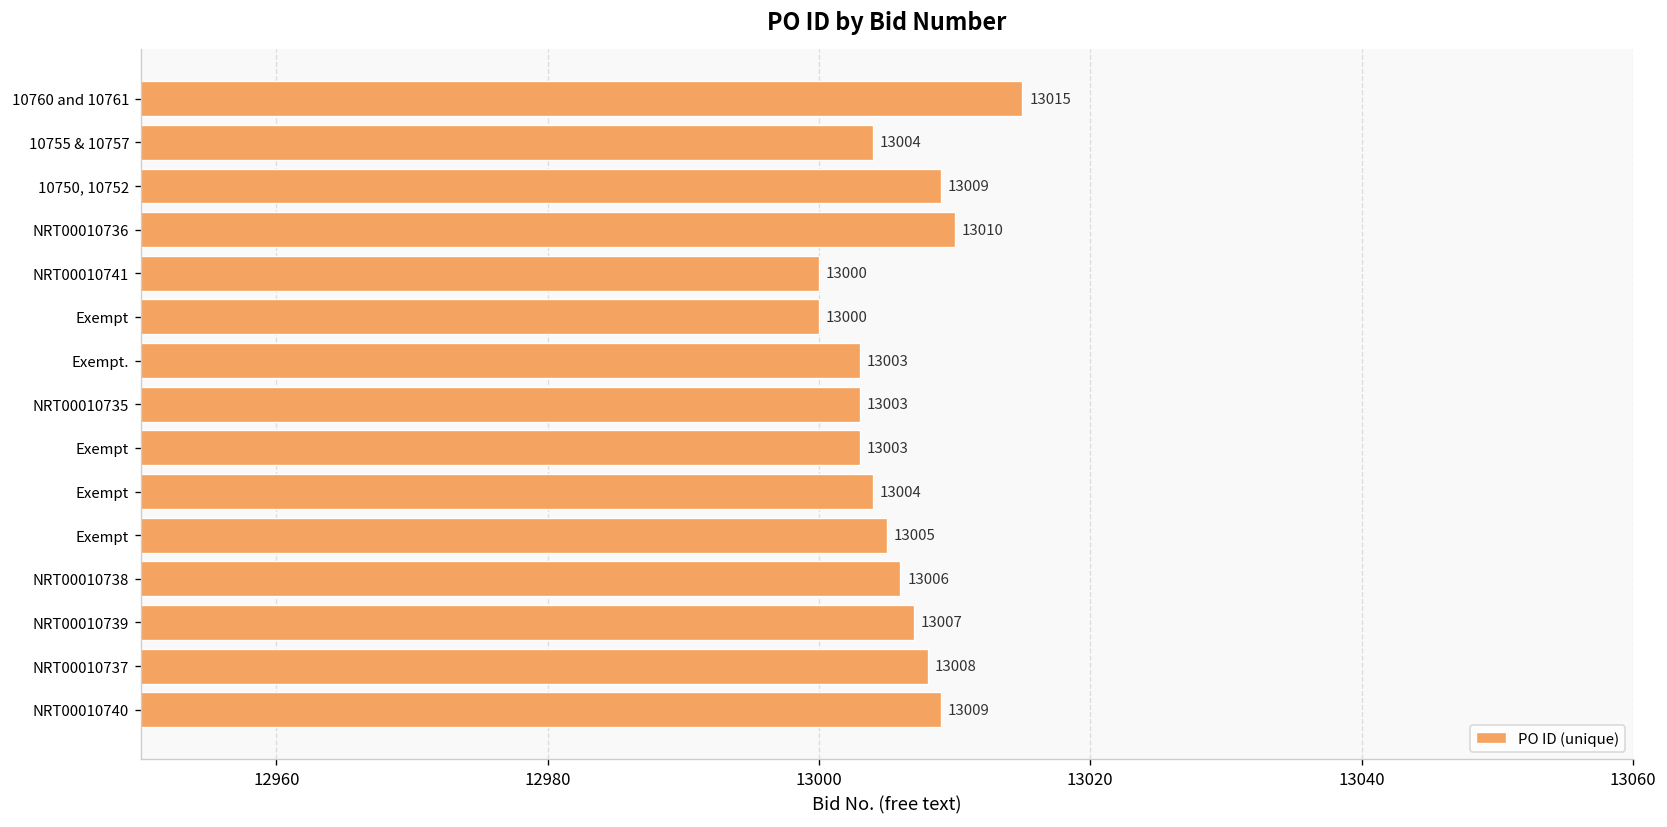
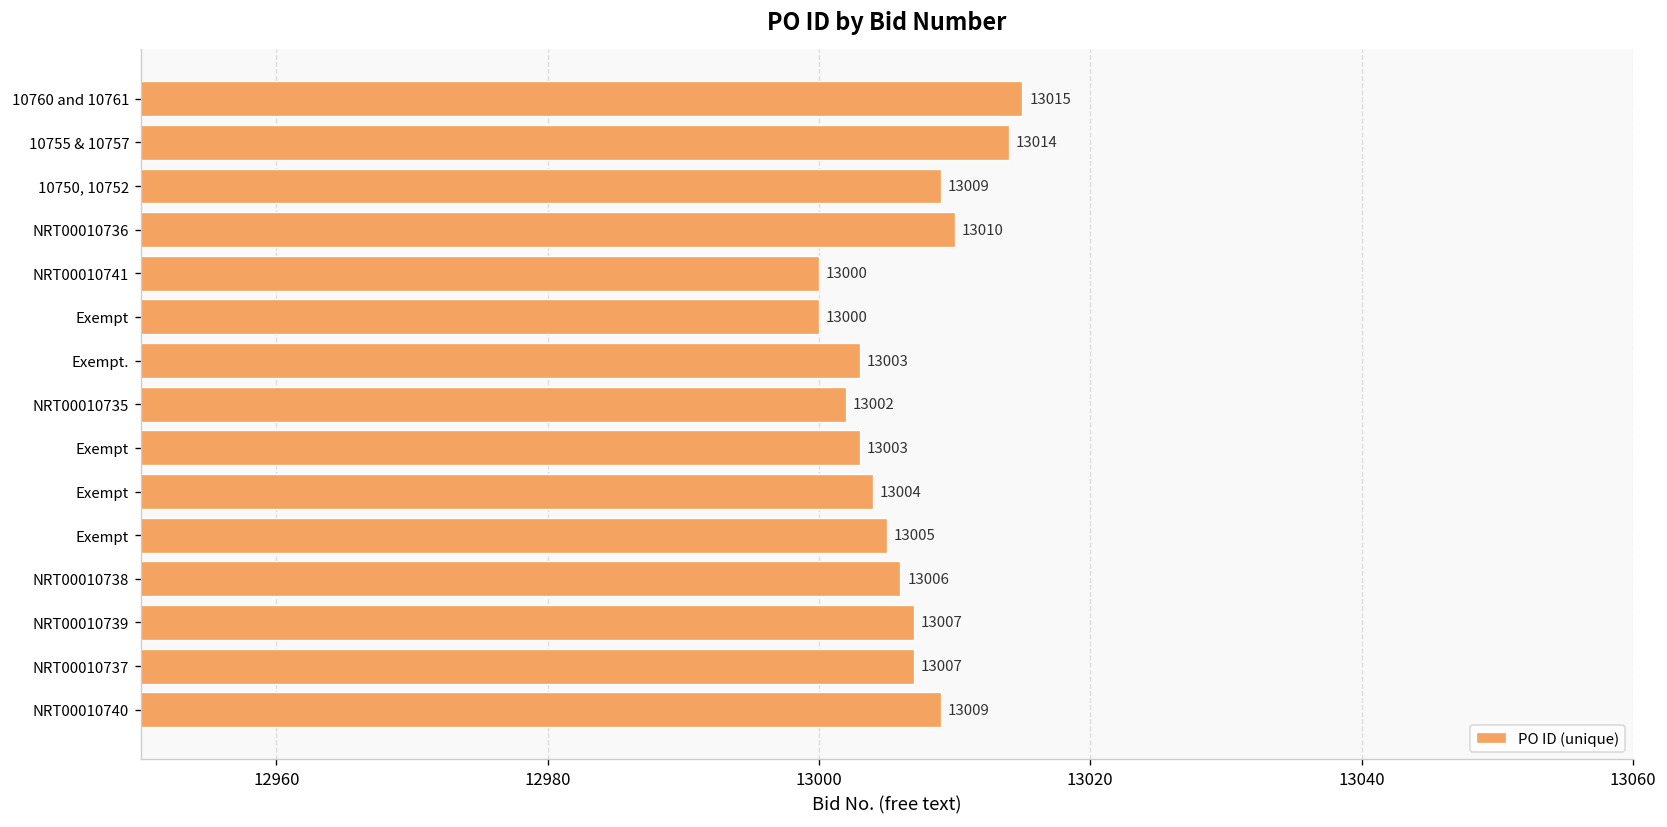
10755 & 10757: 13004 -> 13014
NRT00010735: 13003 -> 13002
NRT00010737: 13008 -> 13007
